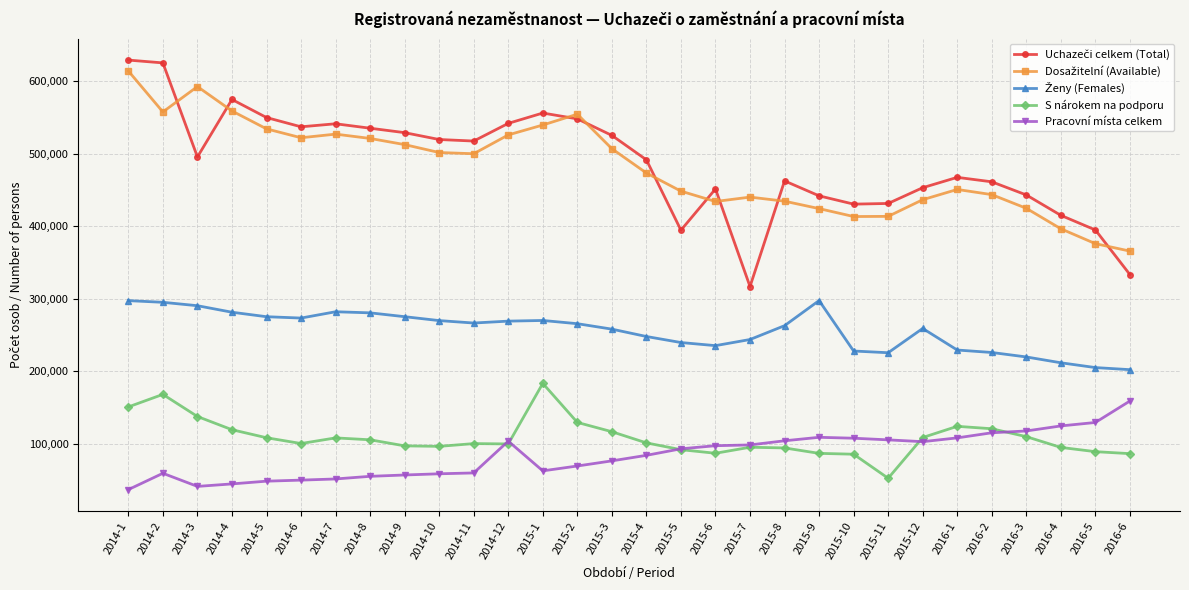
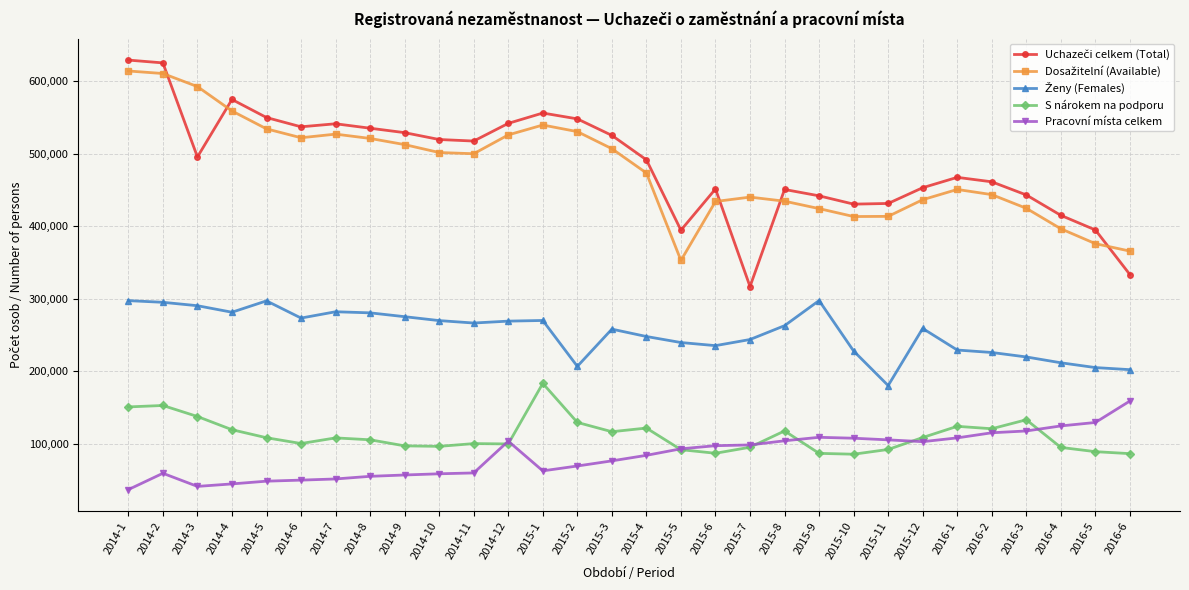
Dosažitelní (Available), 2014-2: 560,000 -> 610,000
S nárokem na podporu, 2014-2: 170,000 -> 150,000
Ženy (Females), 2014-5: 280,000 -> 300,000
Dosažitelní (Available), 2015-2: 550,000 -> 530,000
Ženy (Females), 2015-2: 270,000 -> 210,000
S nárokem na podporu, 2015-4: 100,000 -> 120,000
Dosažitelní (Available), 2015-5: 450,000 -> 350,000
Uchazeči celkem (Total), 2015-8: 460,000 -> 450,000
S nárokem na podporu, 2015-8: 90,000 -> 120,000
Ženy (Females), 2015-11: 230,000 -> 180,000
S nárokem na podporu, 2015-11: 50,000 -> 90,000
S nárokem na podporu, 2016-3: 110,000 -> 130,000
